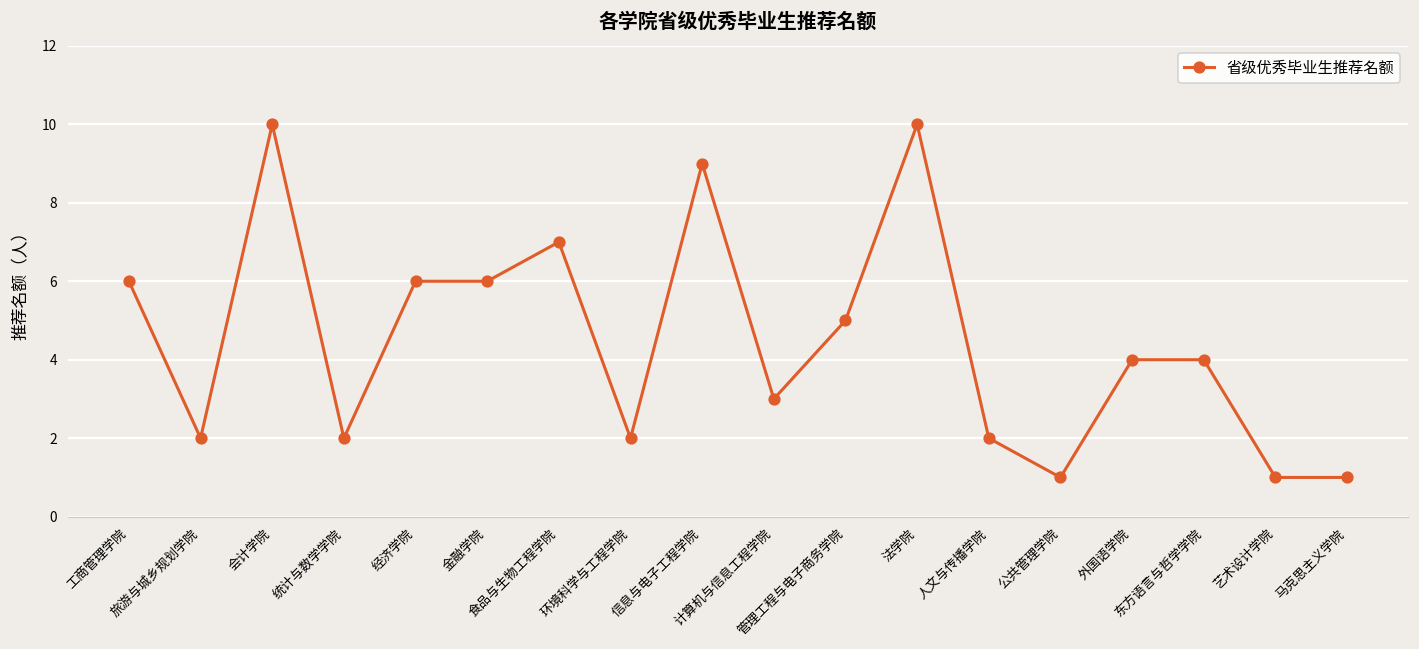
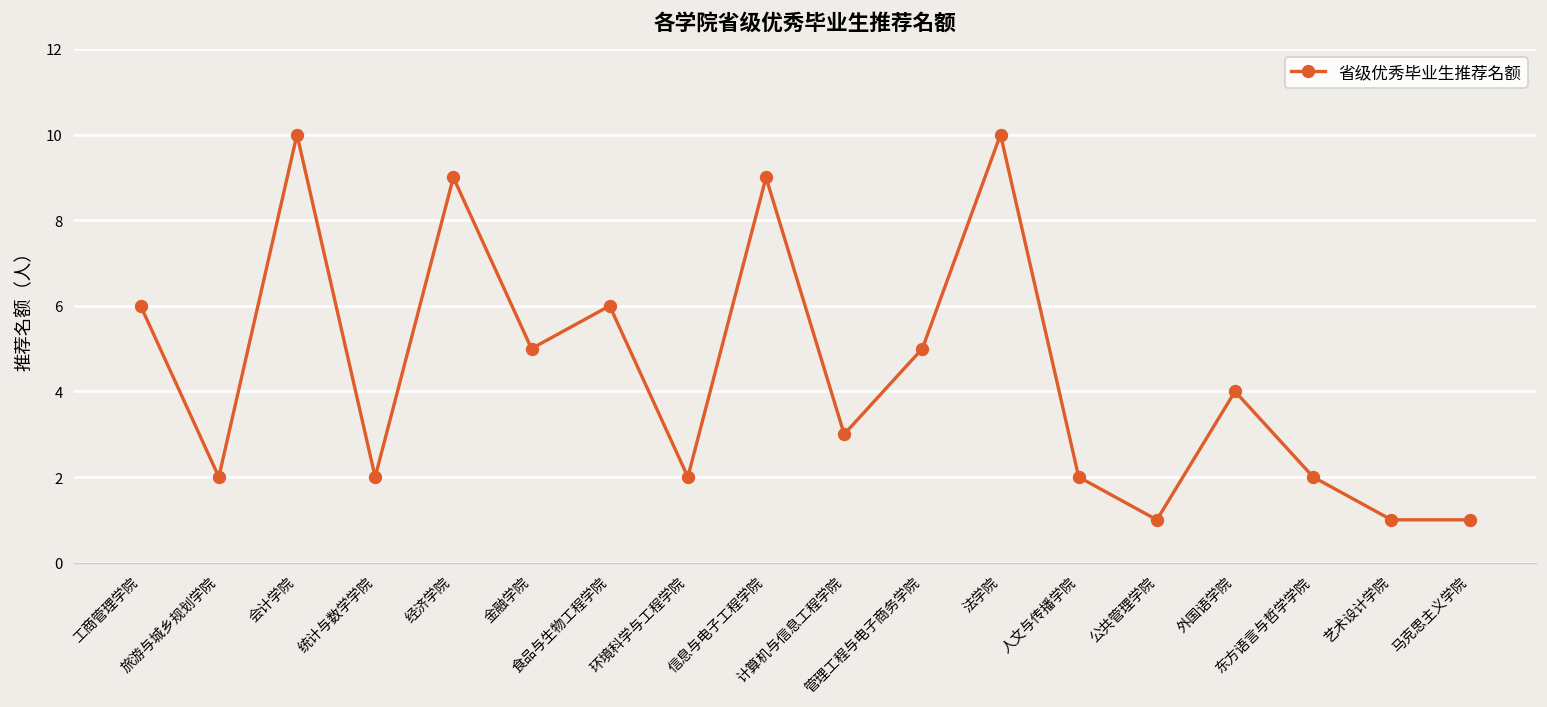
经济学院: 6 -> 9
金融学院: 6 -> 5
食品与生物工程学院: 7 -> 6
东方语言与哲学学院: 4 -> 2
